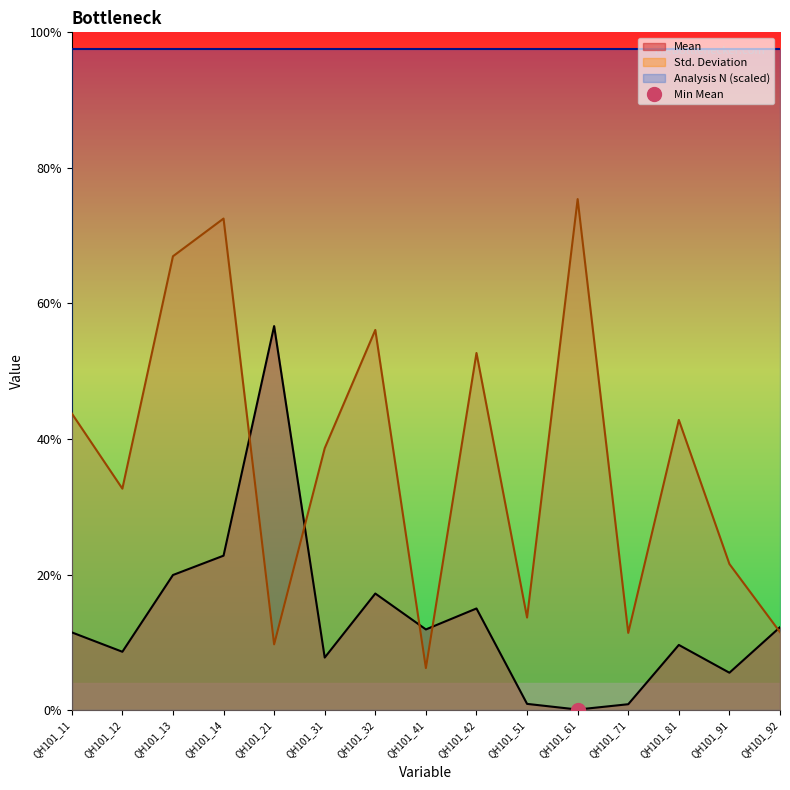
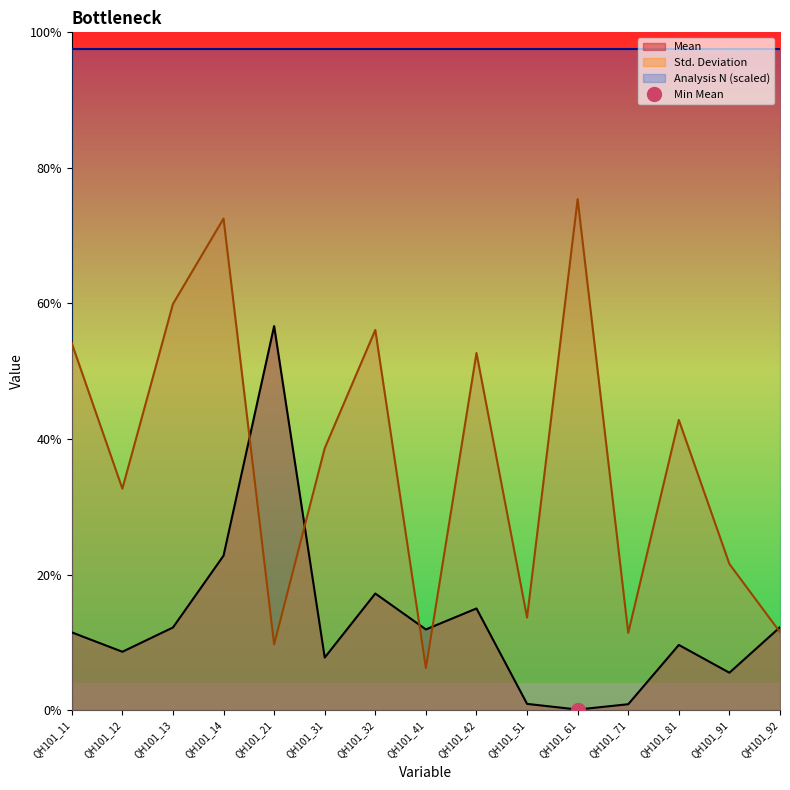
Std. Deviation, QH101_11: 44% -> 54%
Mean, QH101_13: 20% -> 12%
Std. Deviation, QH101_13: 67% -> 60%
